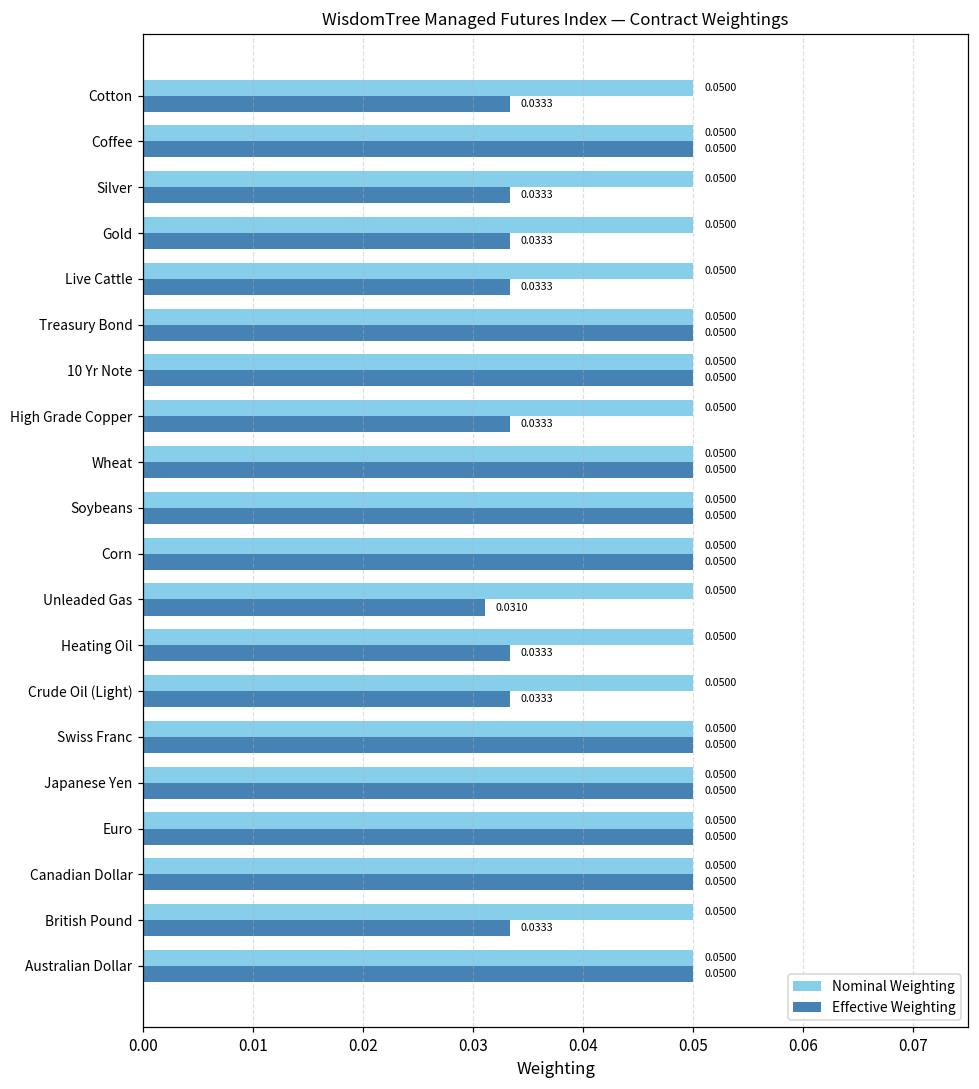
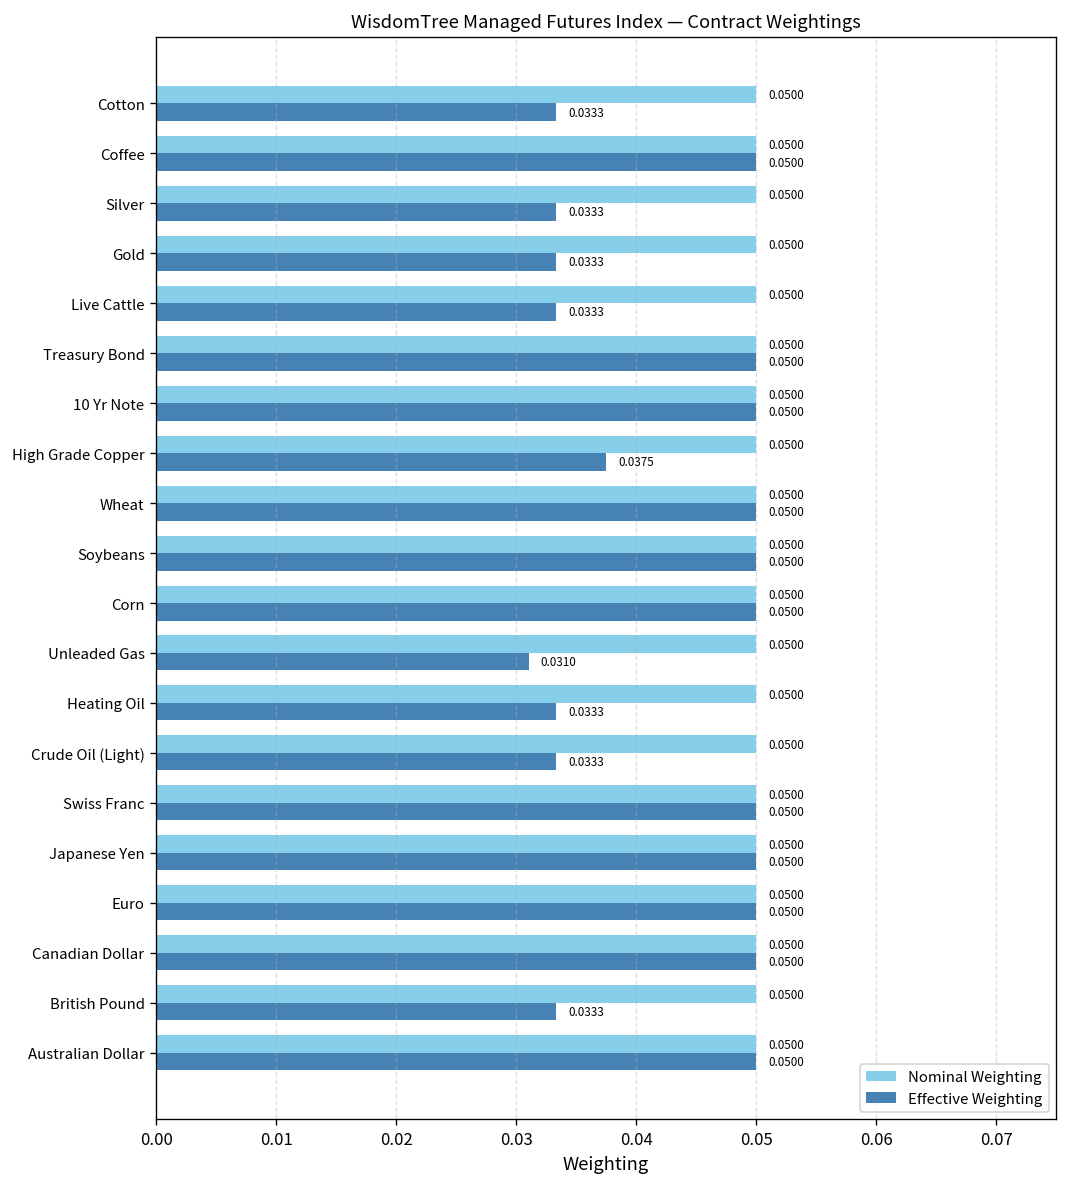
Effective Weighting, High Grade Copper: 0.0333 -> 0.0375
